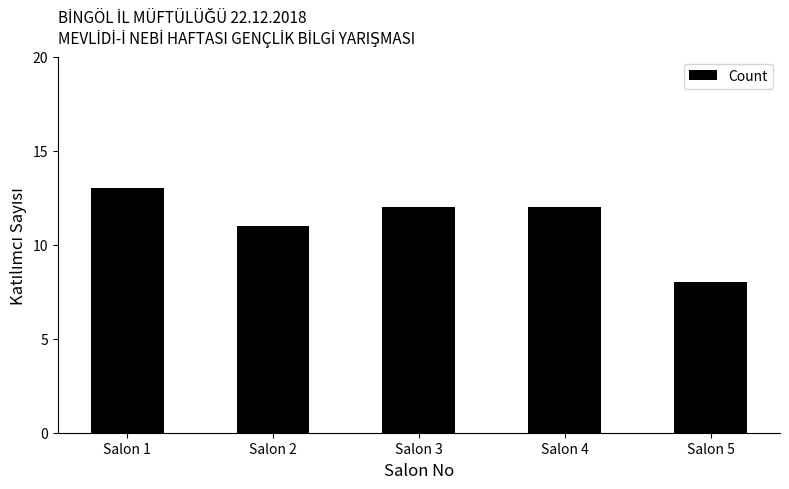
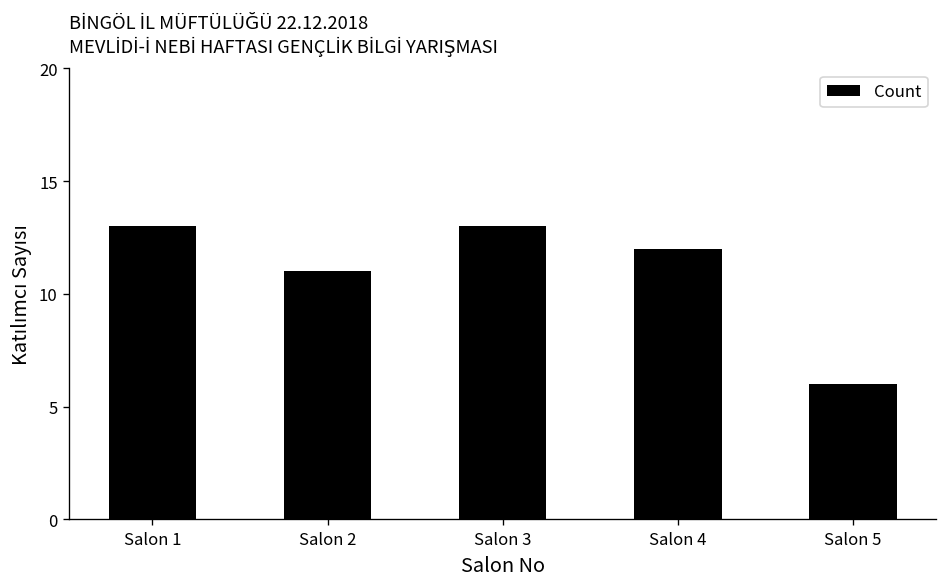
Salon 3: 12 -> 13
Salon 5: 8 -> 6
